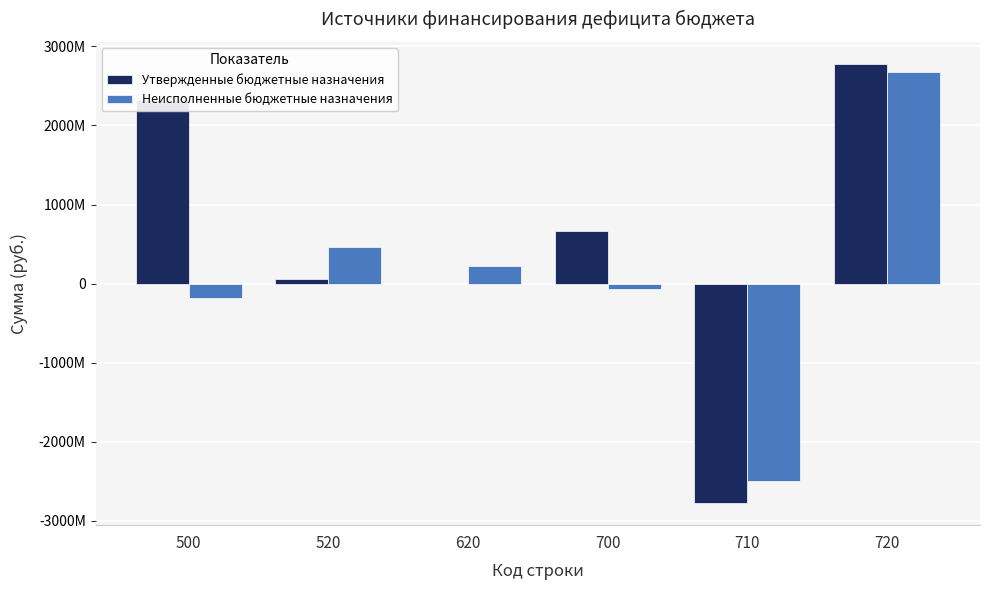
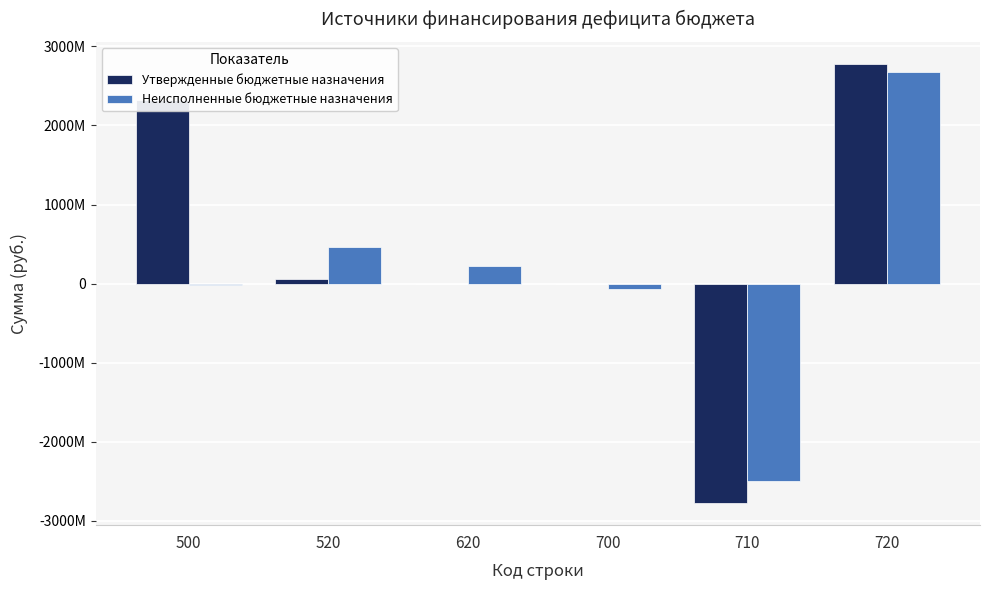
Неисполненные бюджетные назначения, 500: -200М -> 0М
Утвержденные бюджетные назначения, 700: 700М -> 0М
